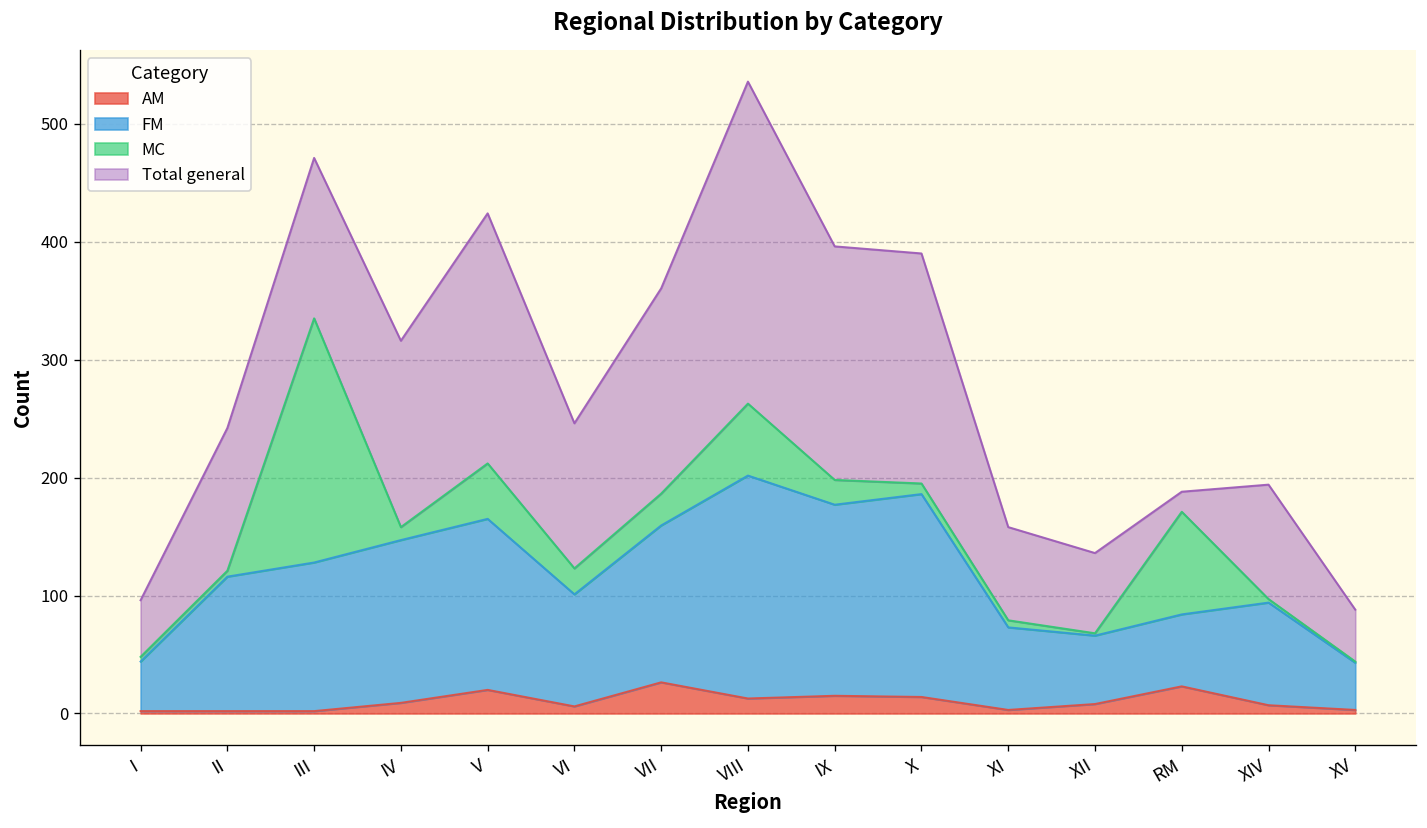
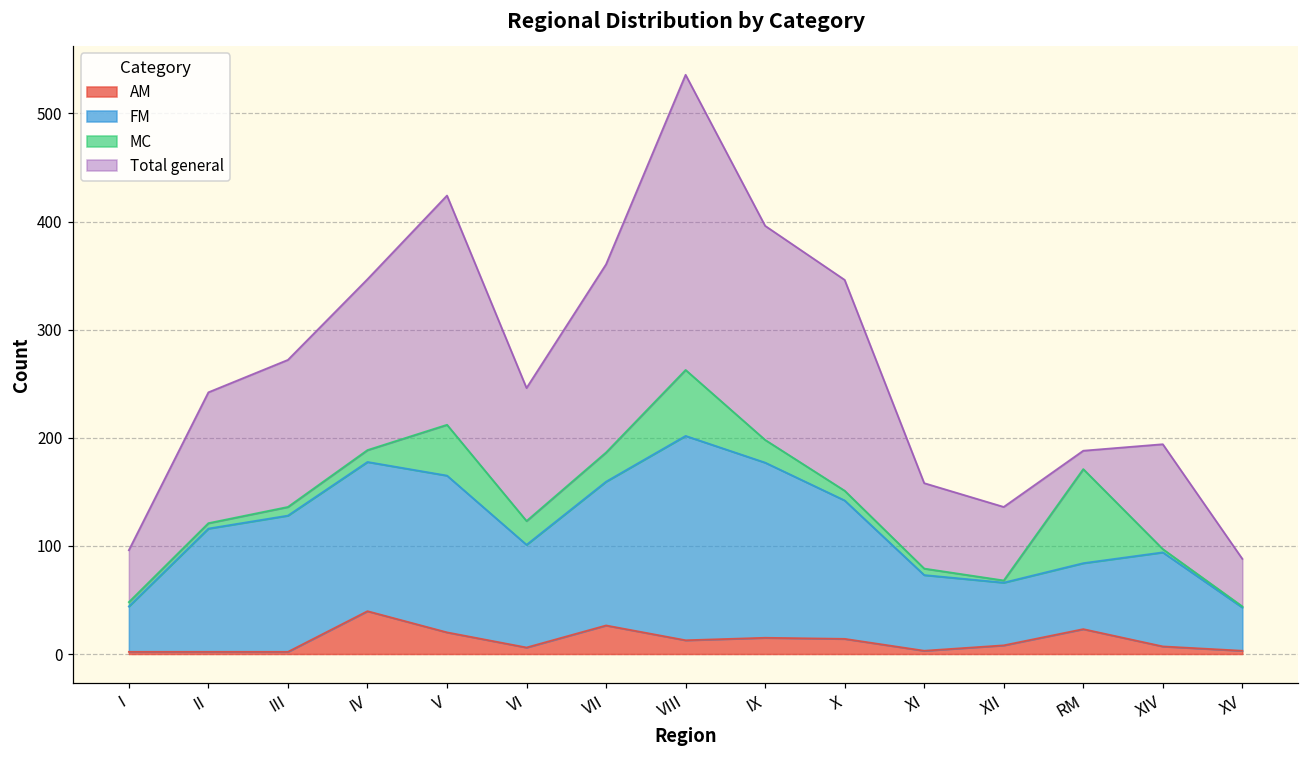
MC, III: 210 -> 10
AM, IV: 10 -> 40
FM, X: 170 -> 130
